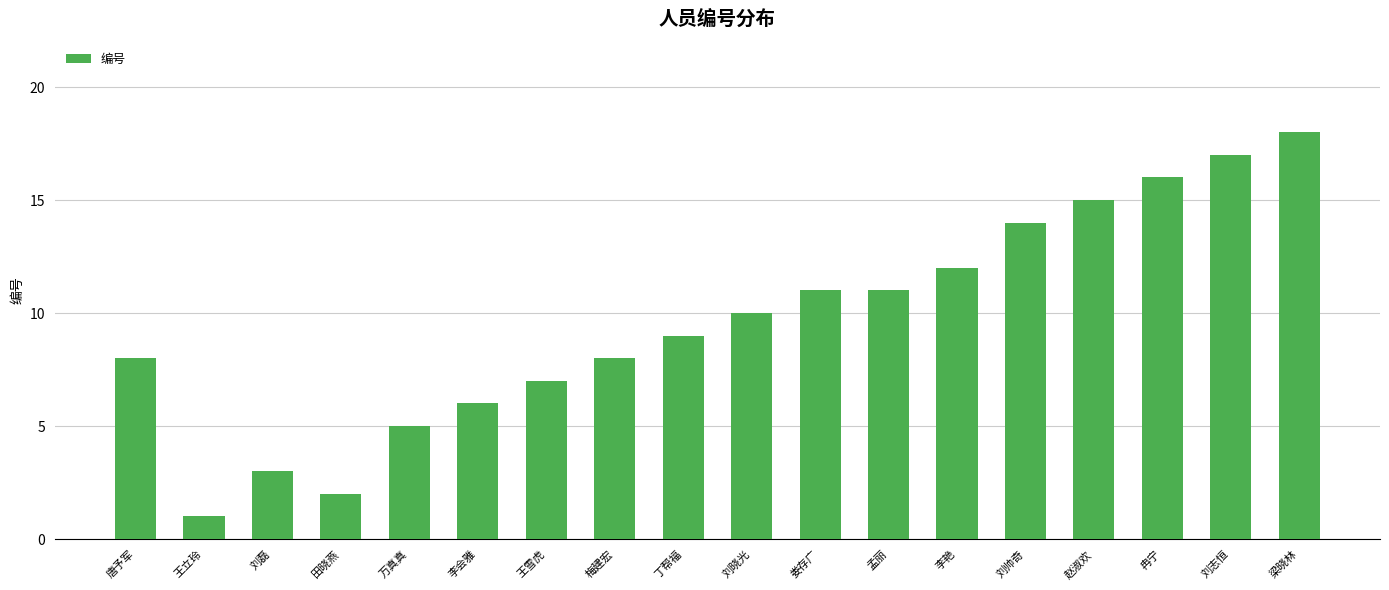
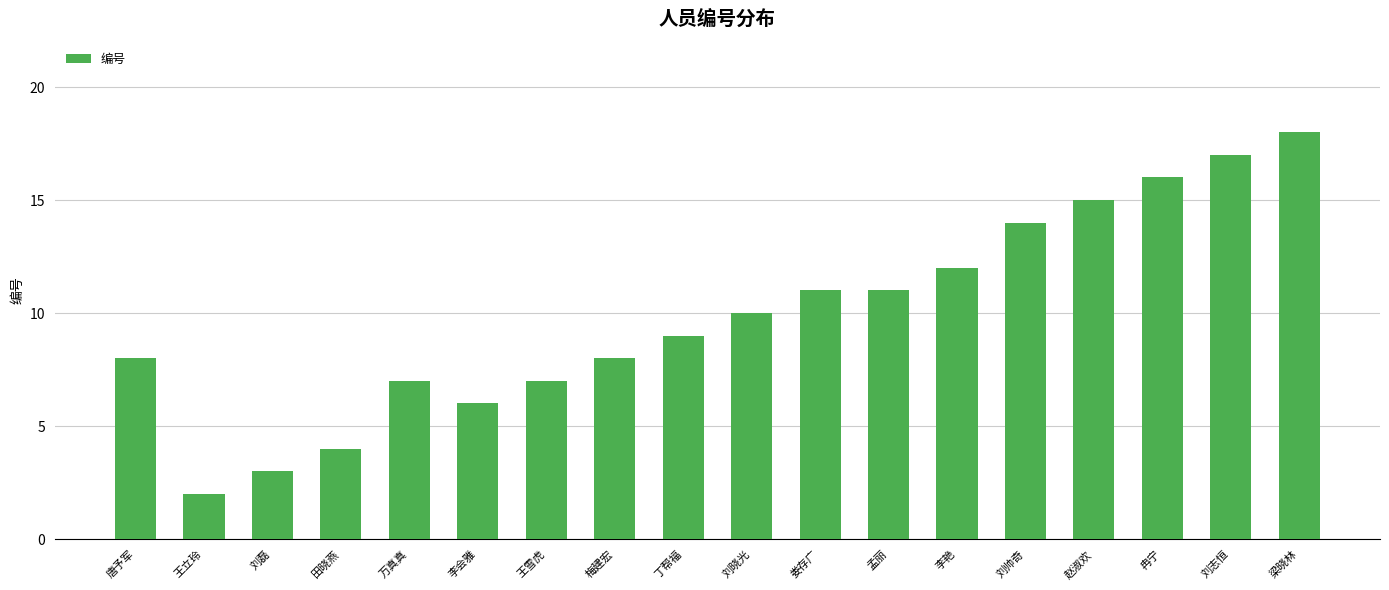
王立玲: 1 -> 2
田晓燕: 2 -> 4
万真真: 5 -> 7
